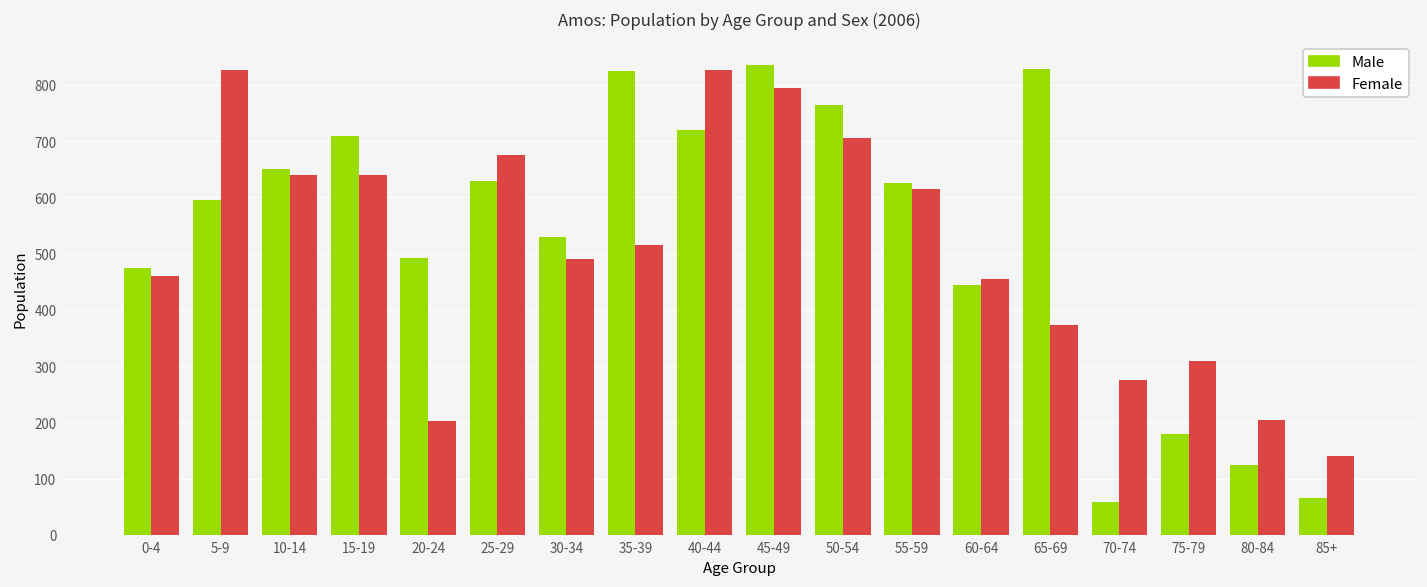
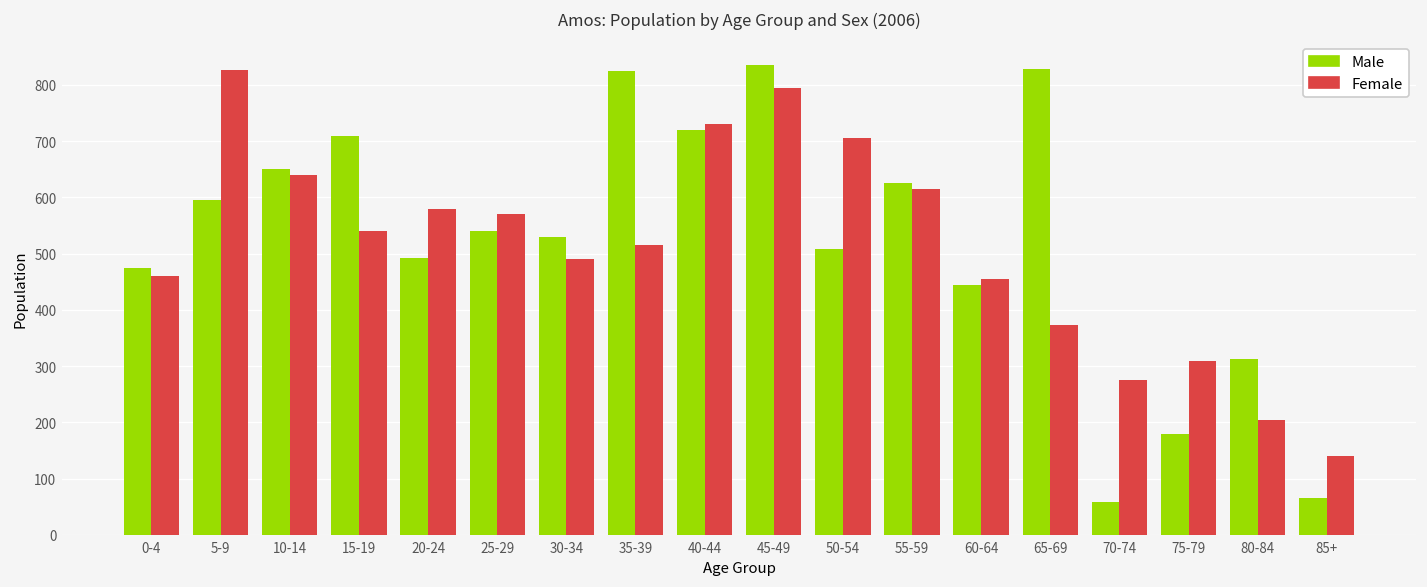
Female, 15-19: 640 -> 540
Female, 20-24: 200 -> 580
Male, 25-29: 630 -> 540
Female, 25-29: 680 -> 570
Female, 40-44: 830 -> 730
Male, 50-54: 770 -> 510
Male, 80-84: 130 -> 310
